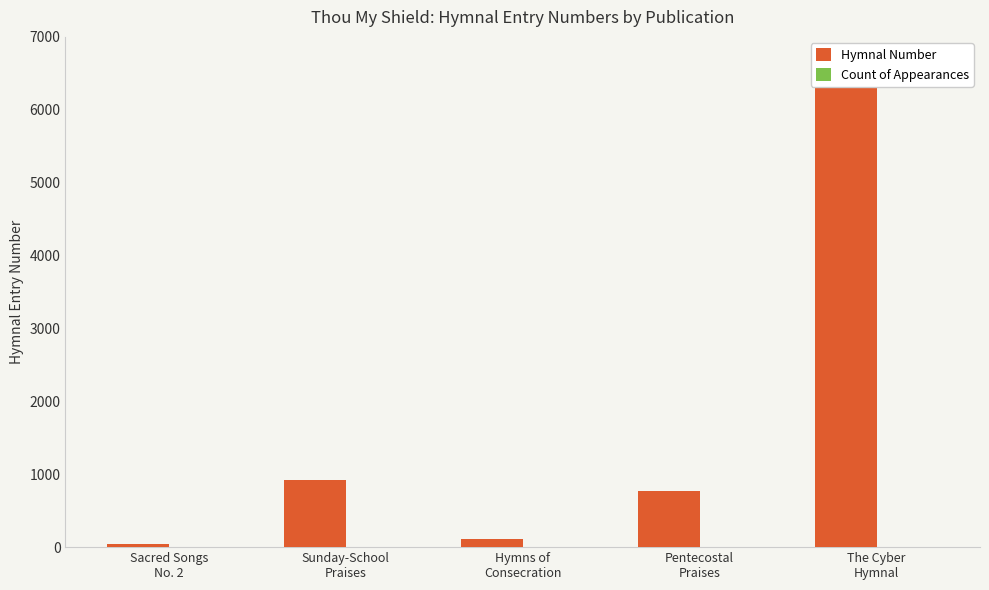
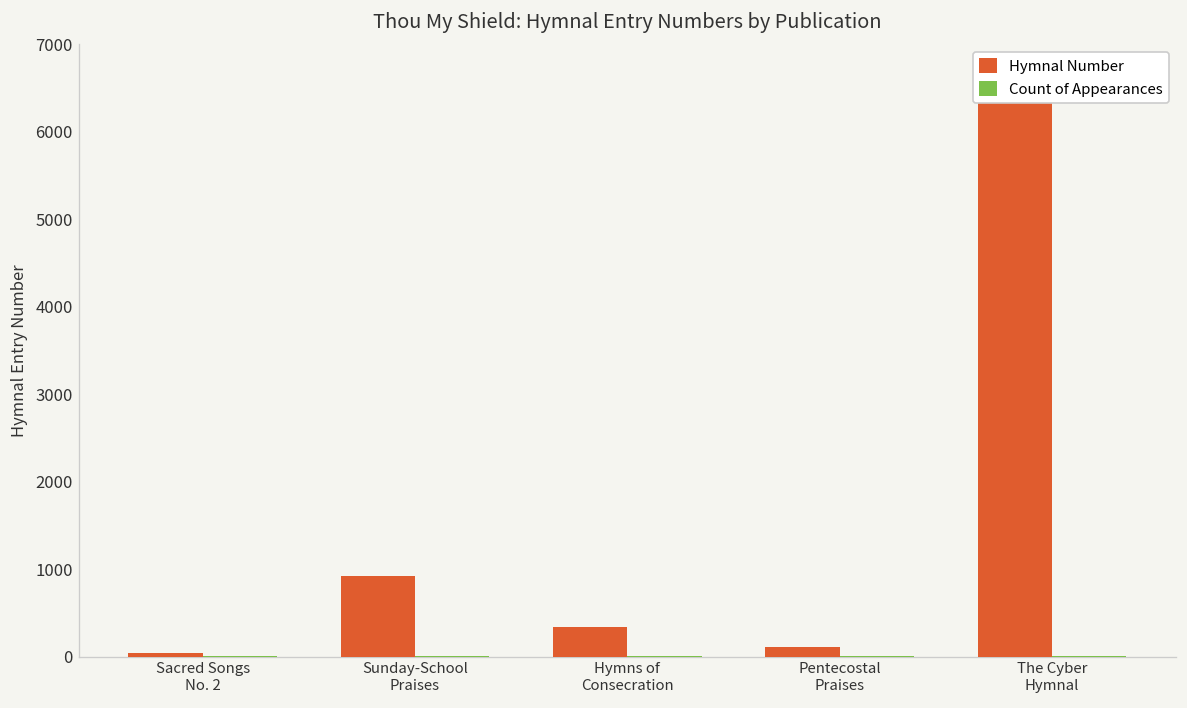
Hymnal Number, Hymns of Consecration: 100 -> 300
Hymnal Number, Pentecostal Praises: 800 -> 100
